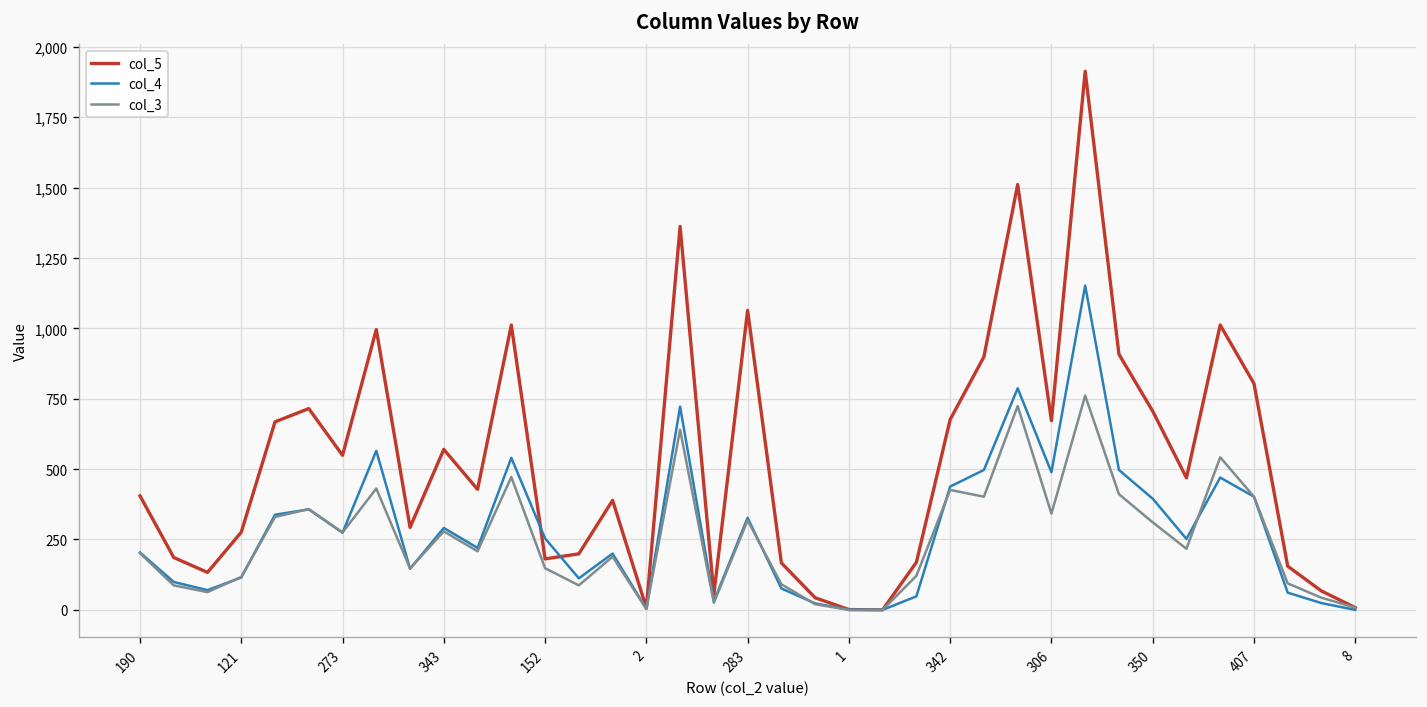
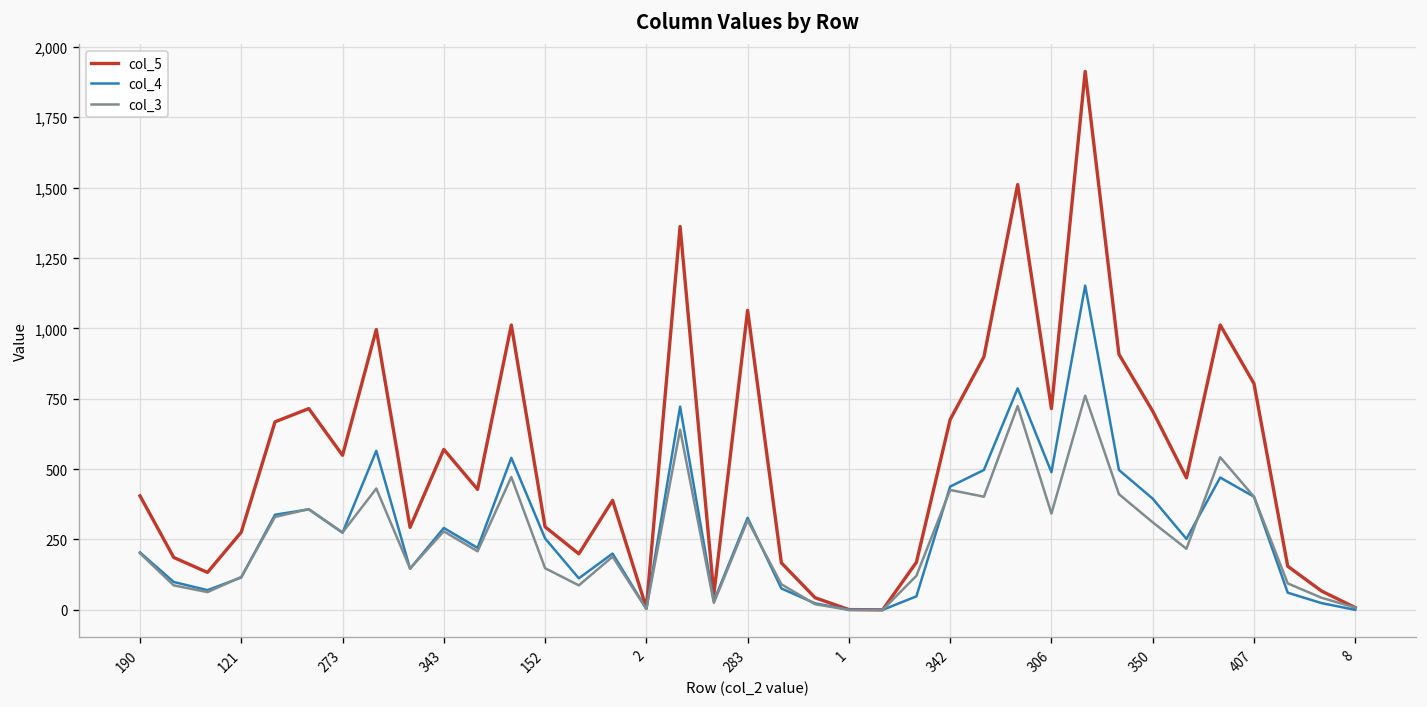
col_5, 152: 180 -> 300
col_5, 306: 670 -> 720
